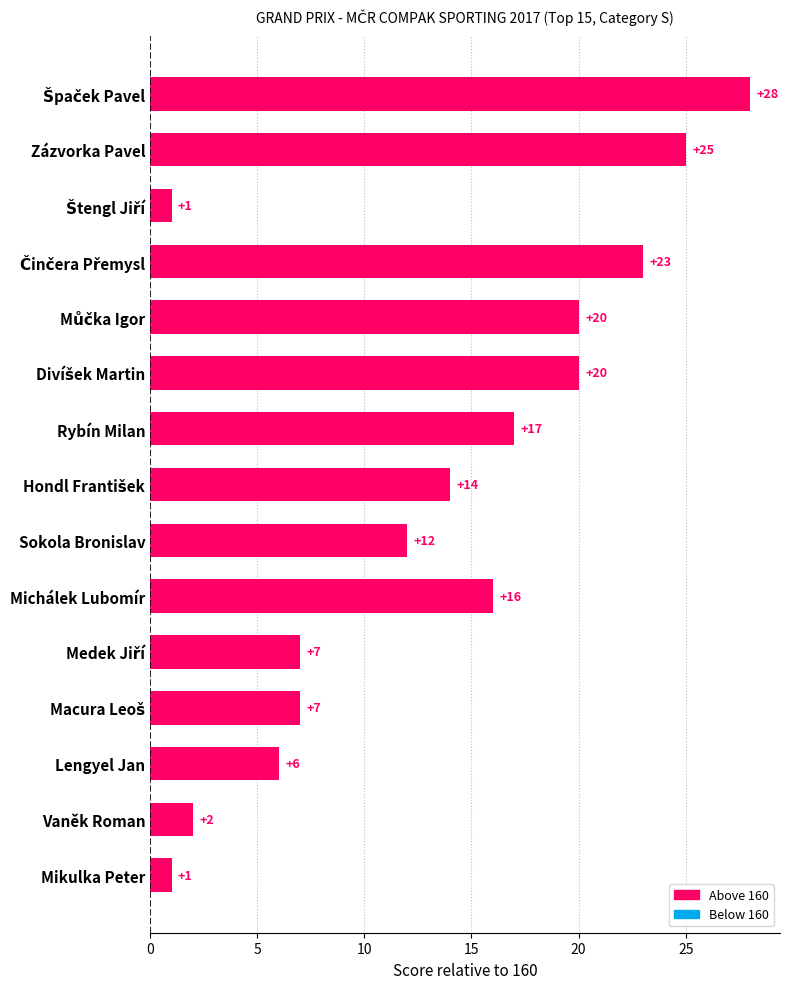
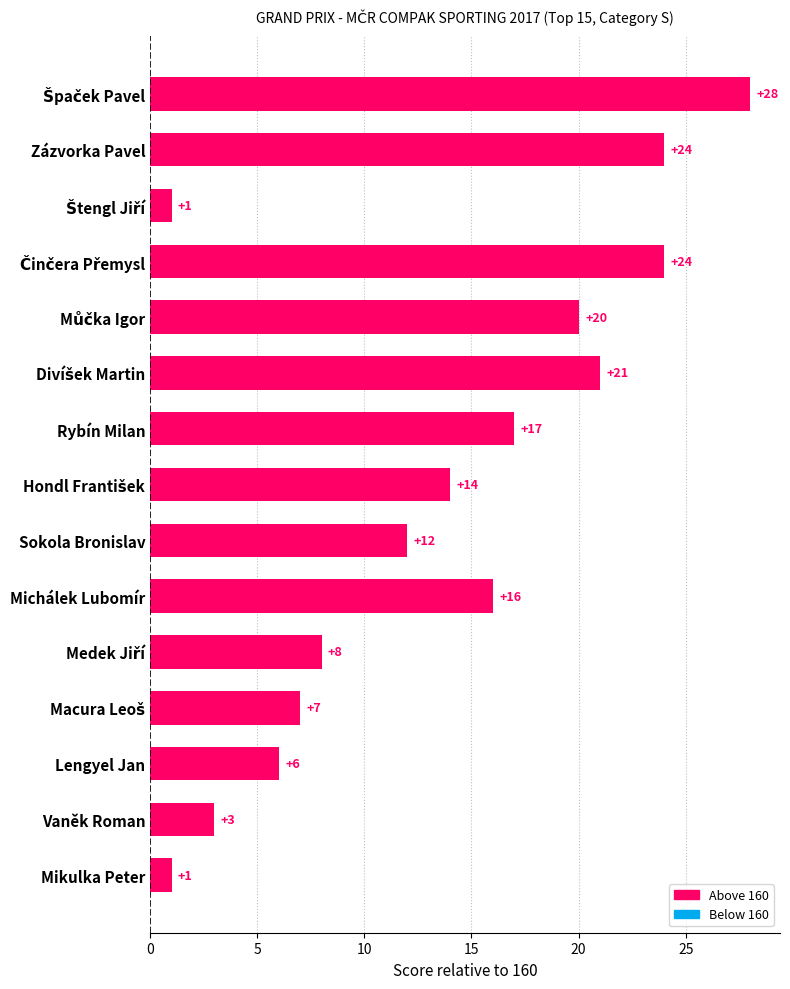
Zázvorka Pavel: +25 -> +24
Činčera Přemysl: +23 -> +24
Divíšek Martin: +20 -> +21
Medek Jiří: +7 -> +8
Vaněk Roman: +2 -> +3
